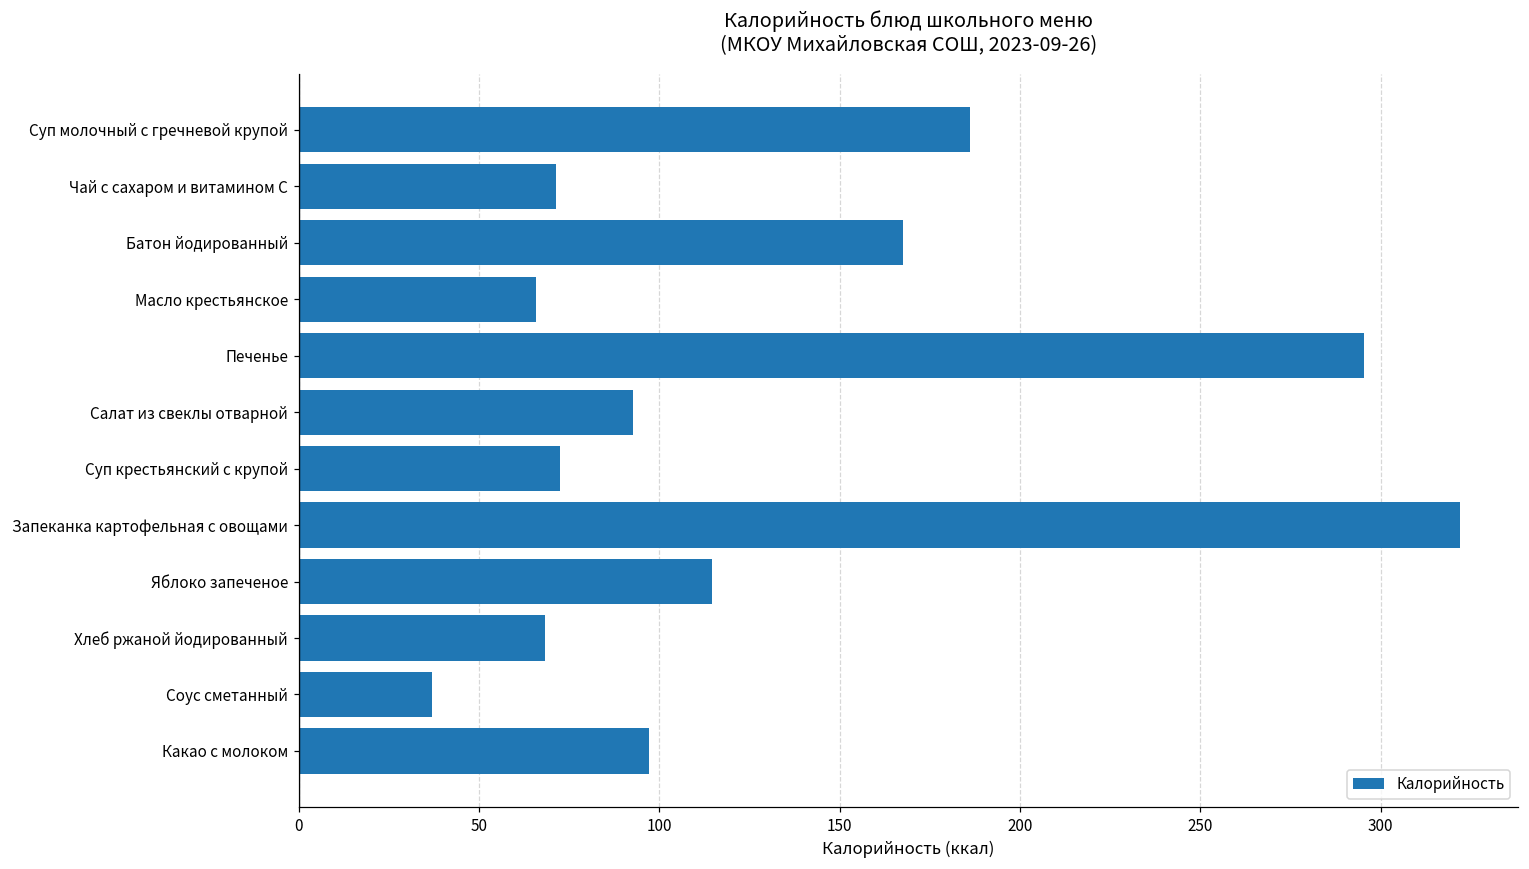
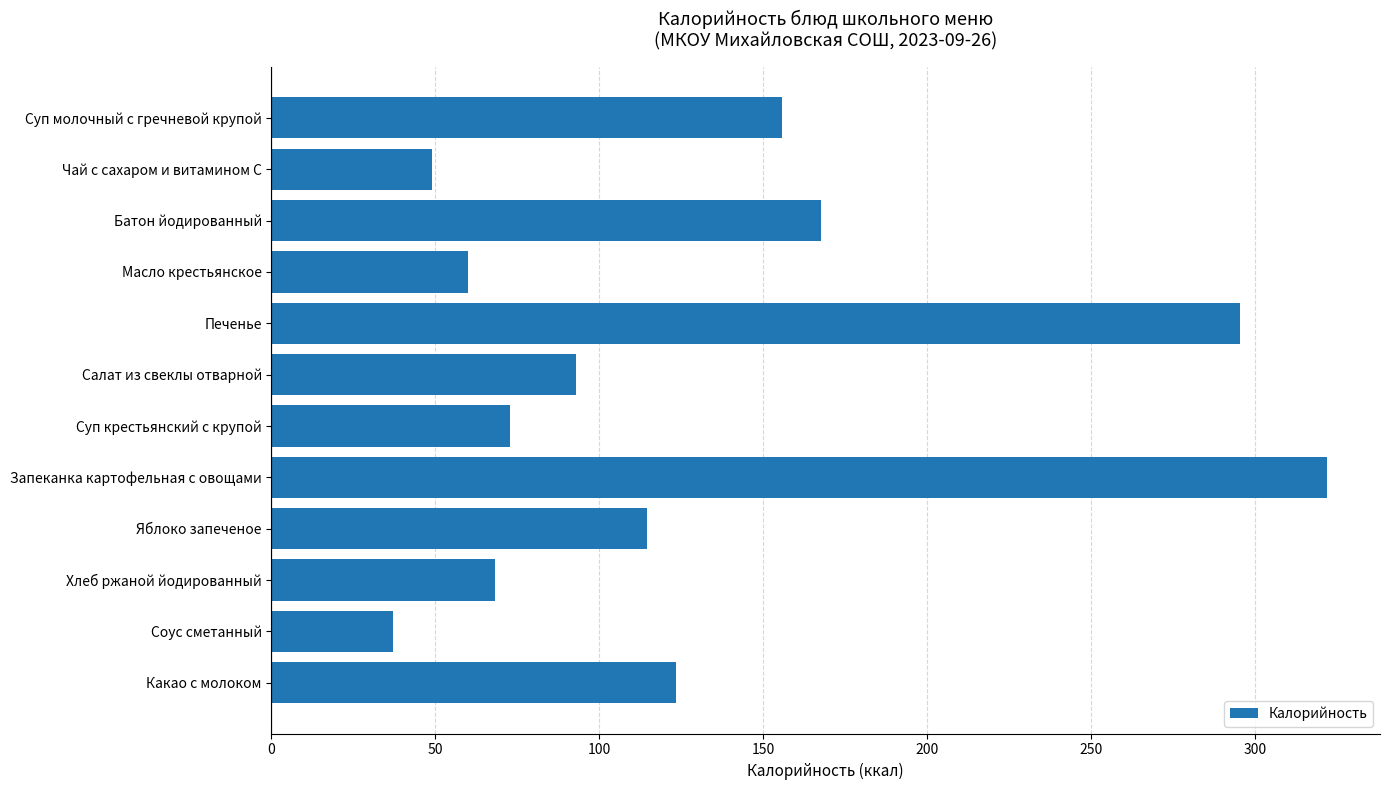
Суп молочный с гречневой крупой: 186 -> 156
Чай с сахаром и витамином С: 71 -> 49
Масло крестьянское: 66 -> 60
Какао с молоком: 97 -> 123
